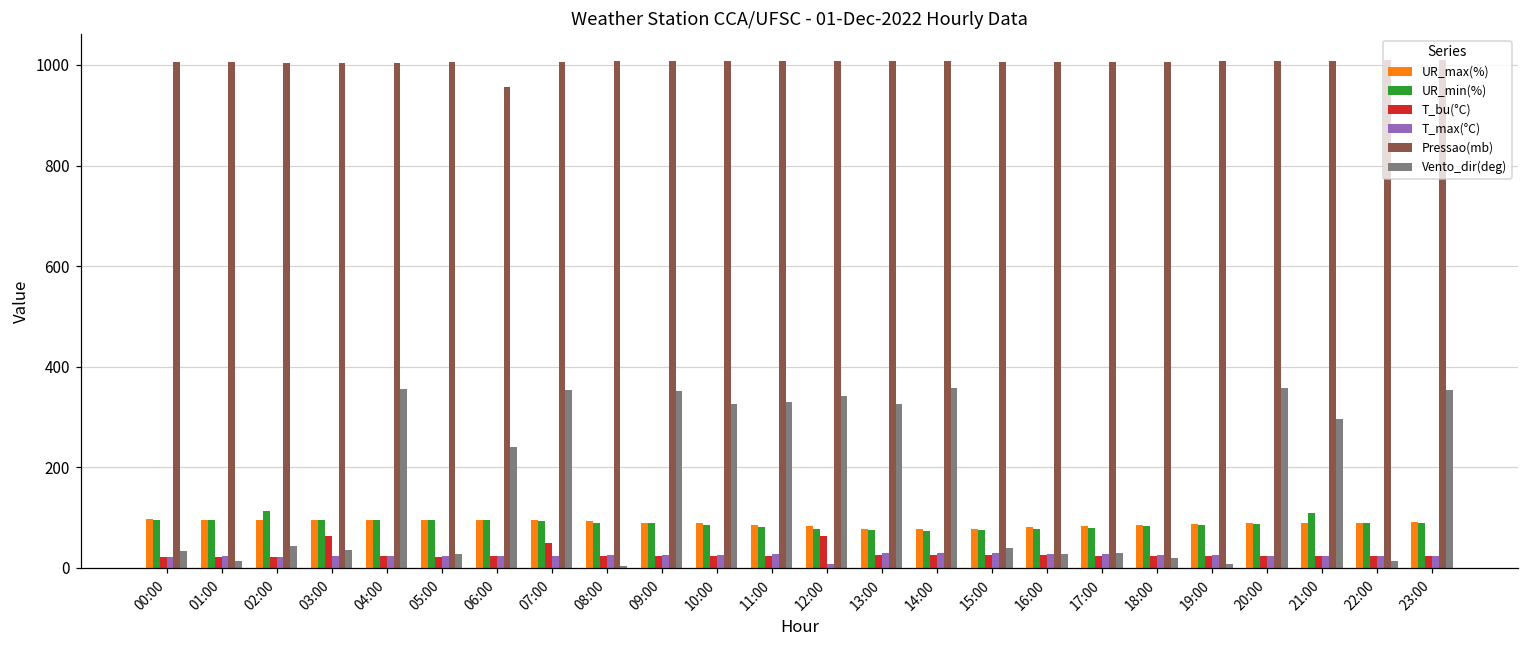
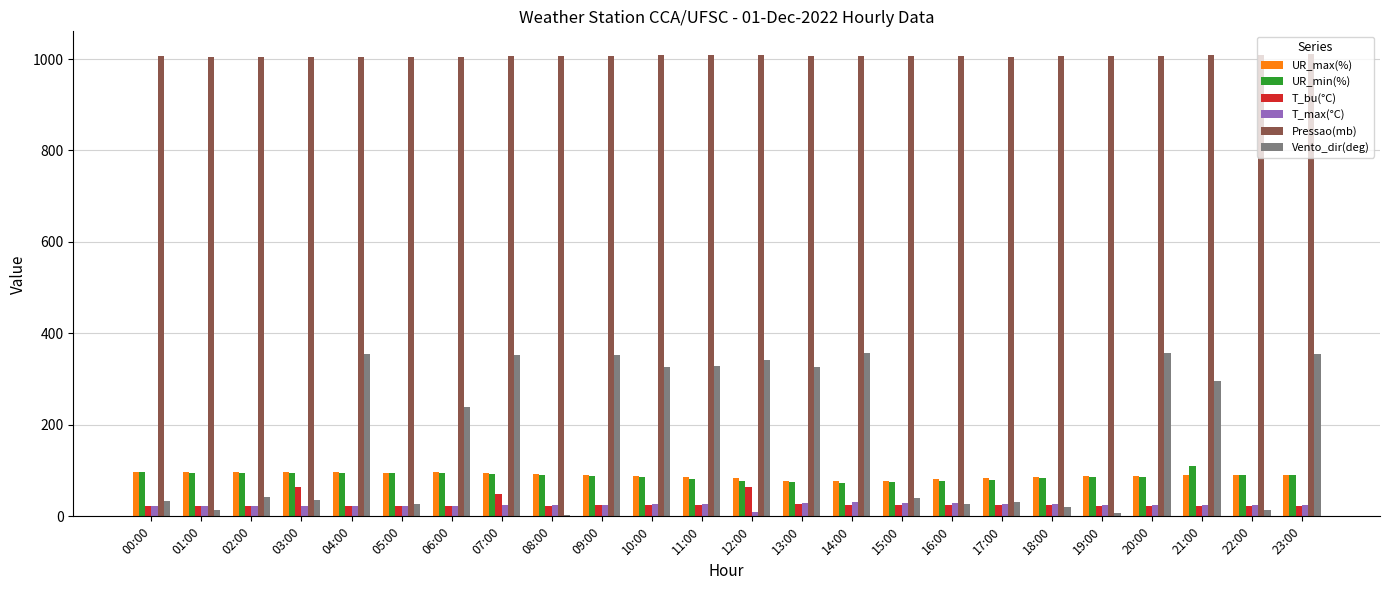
UR_min(%), 02:00: 110 -> 100
Pressao(mb), 06:00: 960 -> 1010
